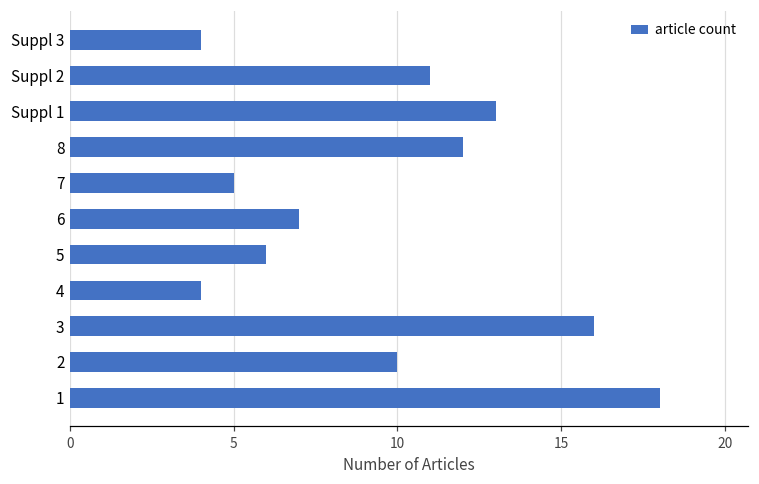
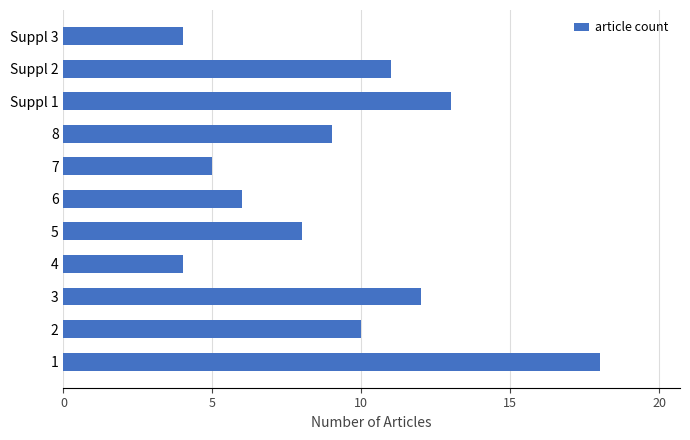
8: 12 -> 9
6: 7 -> 6
5: 6 -> 8
3: 16 -> 12
